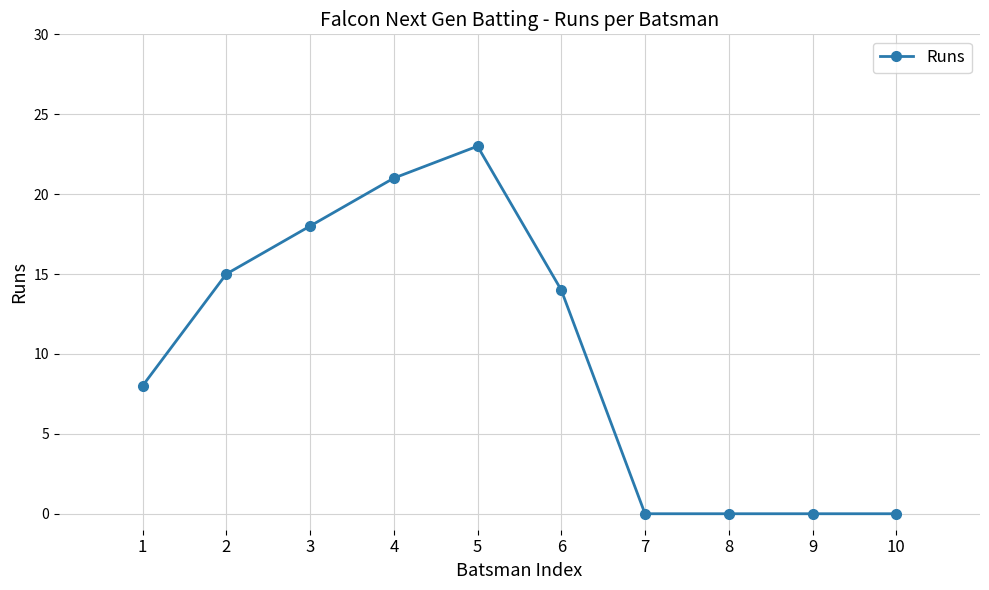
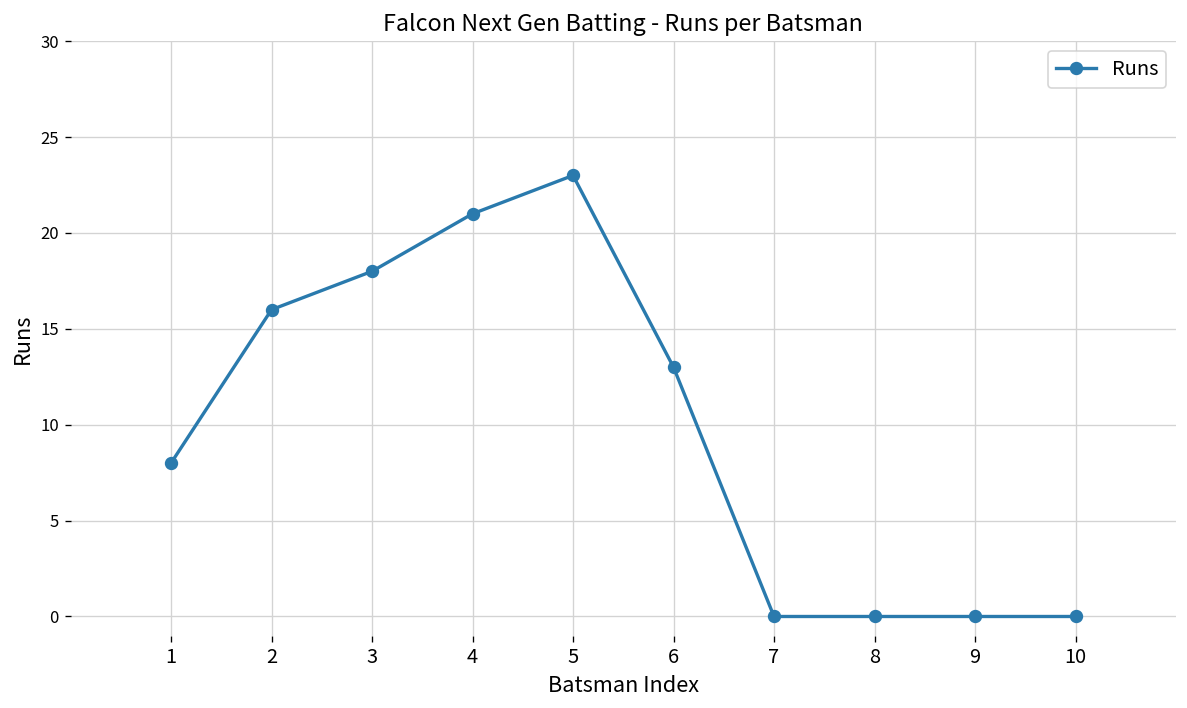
2: 15 -> 16
6: 14 -> 13
